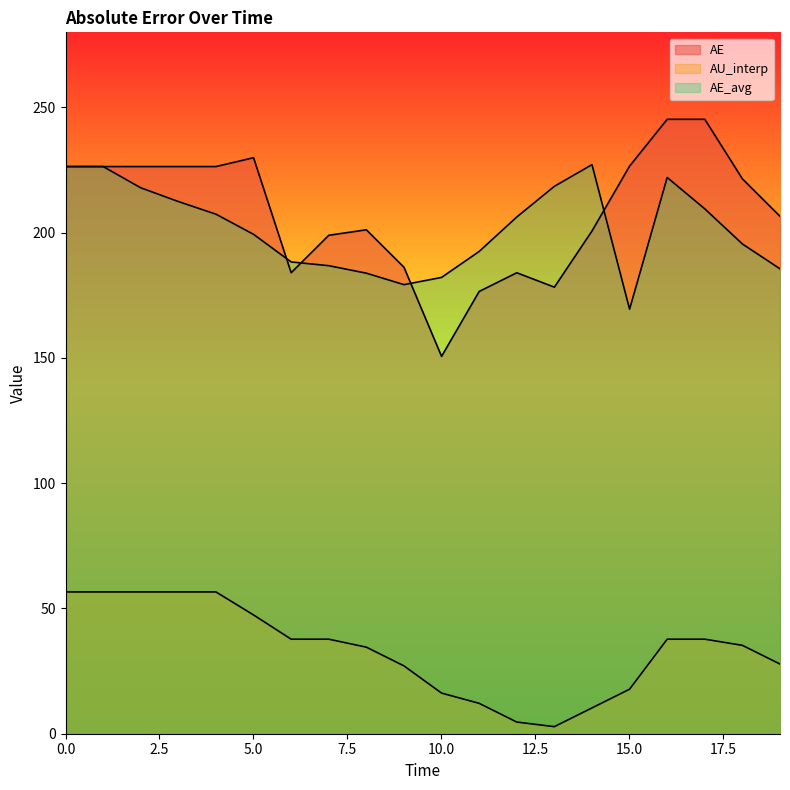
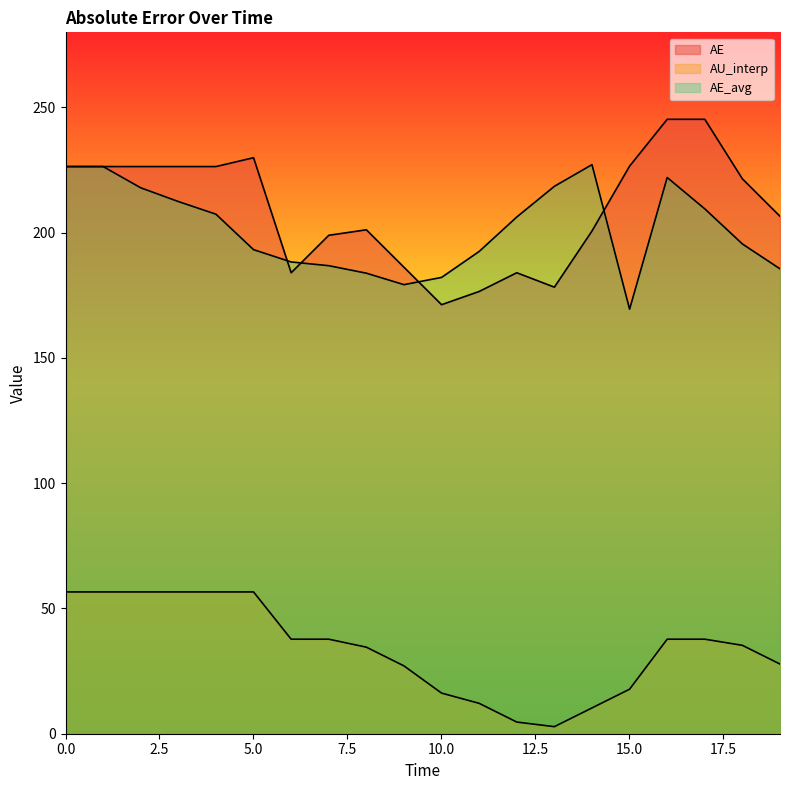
AU_interp, 5.0: 47 -> 57
AE_avg, 5.0: 199 -> 193
AE, 10.0: 151 -> 171
